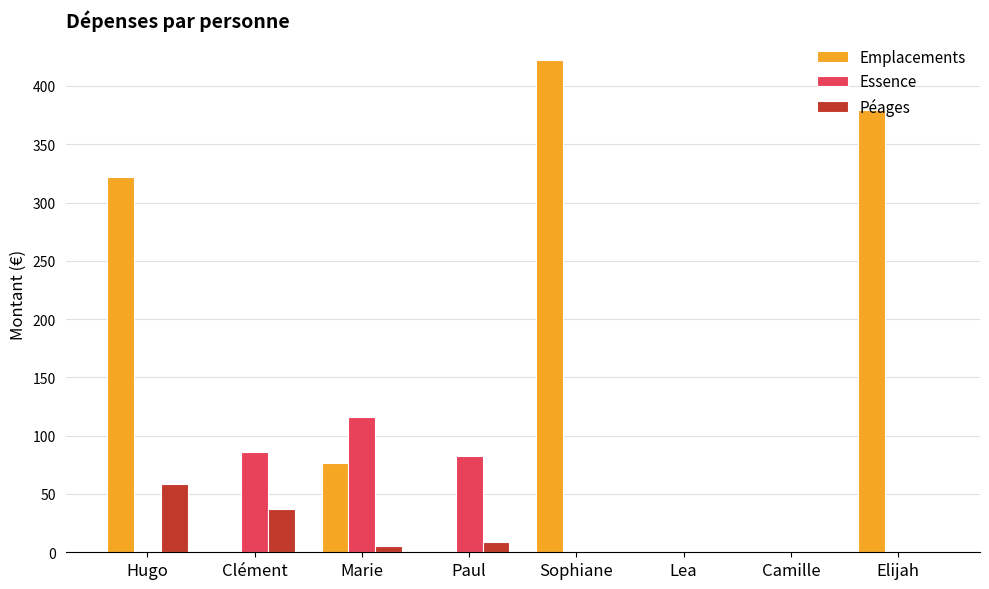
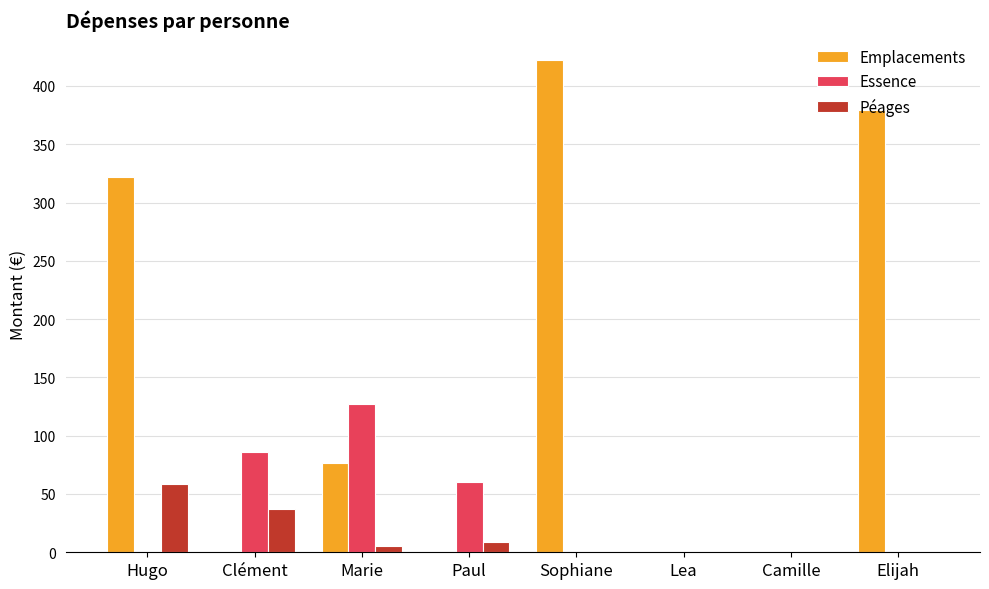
Essence, Marie: 116 -> 127
Essence, Paul: 83 -> 60
